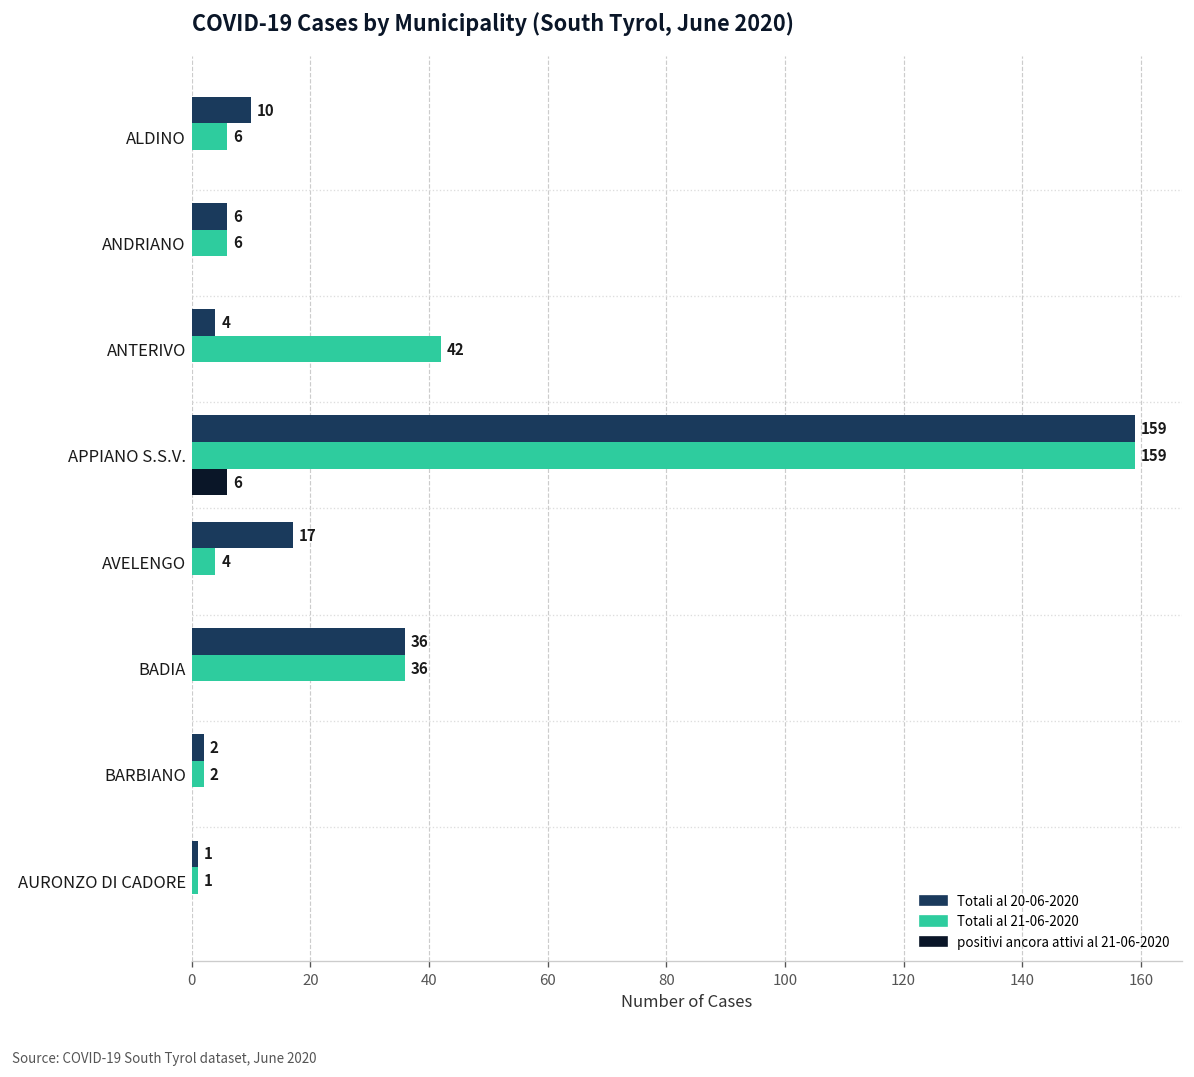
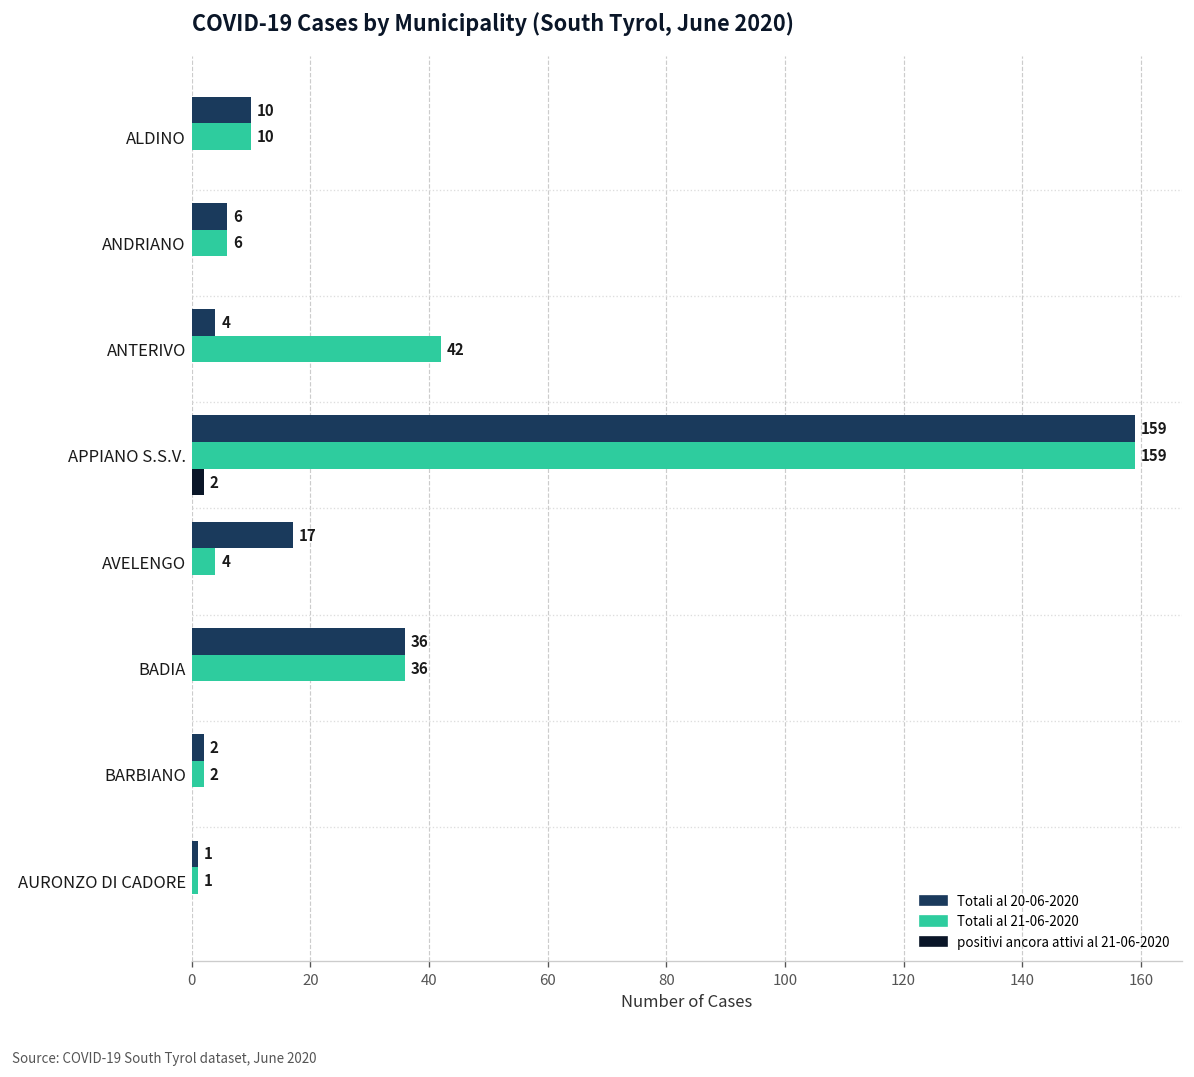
Totali al 21-06-2020, ALDINO: 6 -> 10
positivi ancora attivi al 21-06-2020, APPIANO S.S.V.: 6 -> 2
